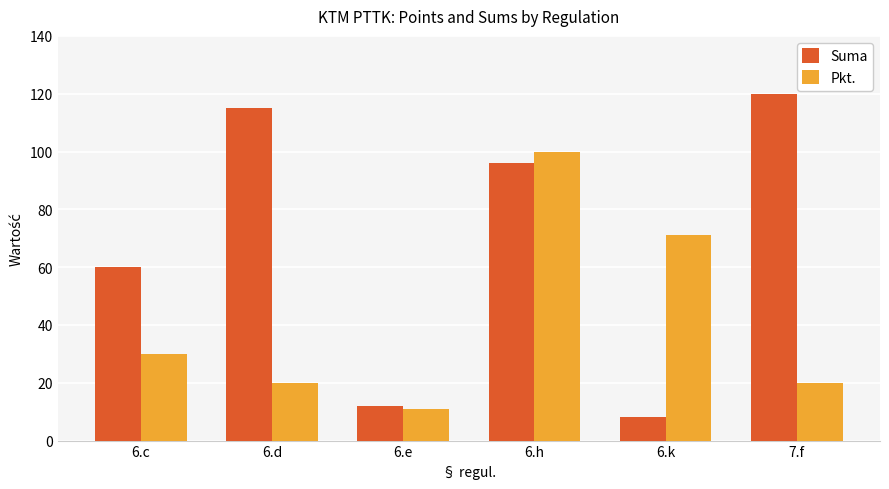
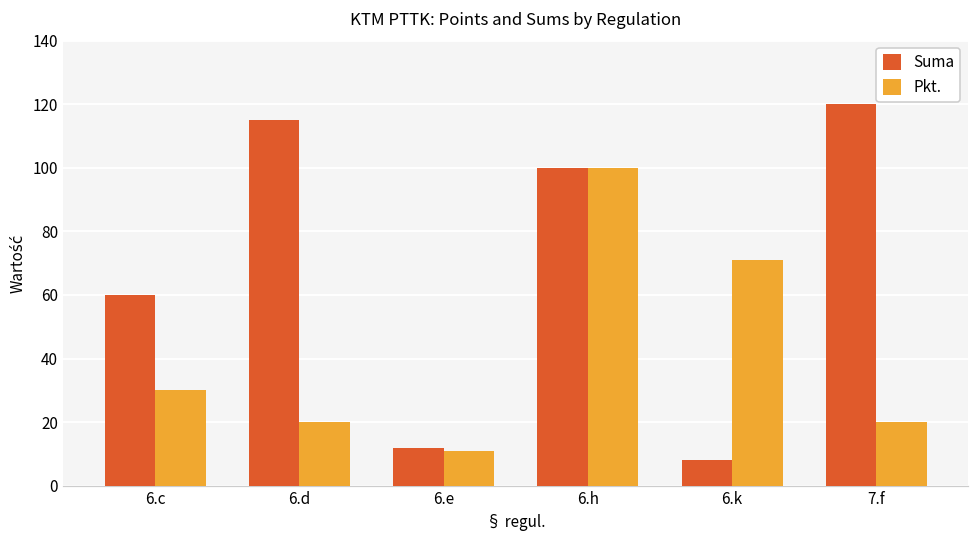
Suma, 6.h: 96 -> 100
